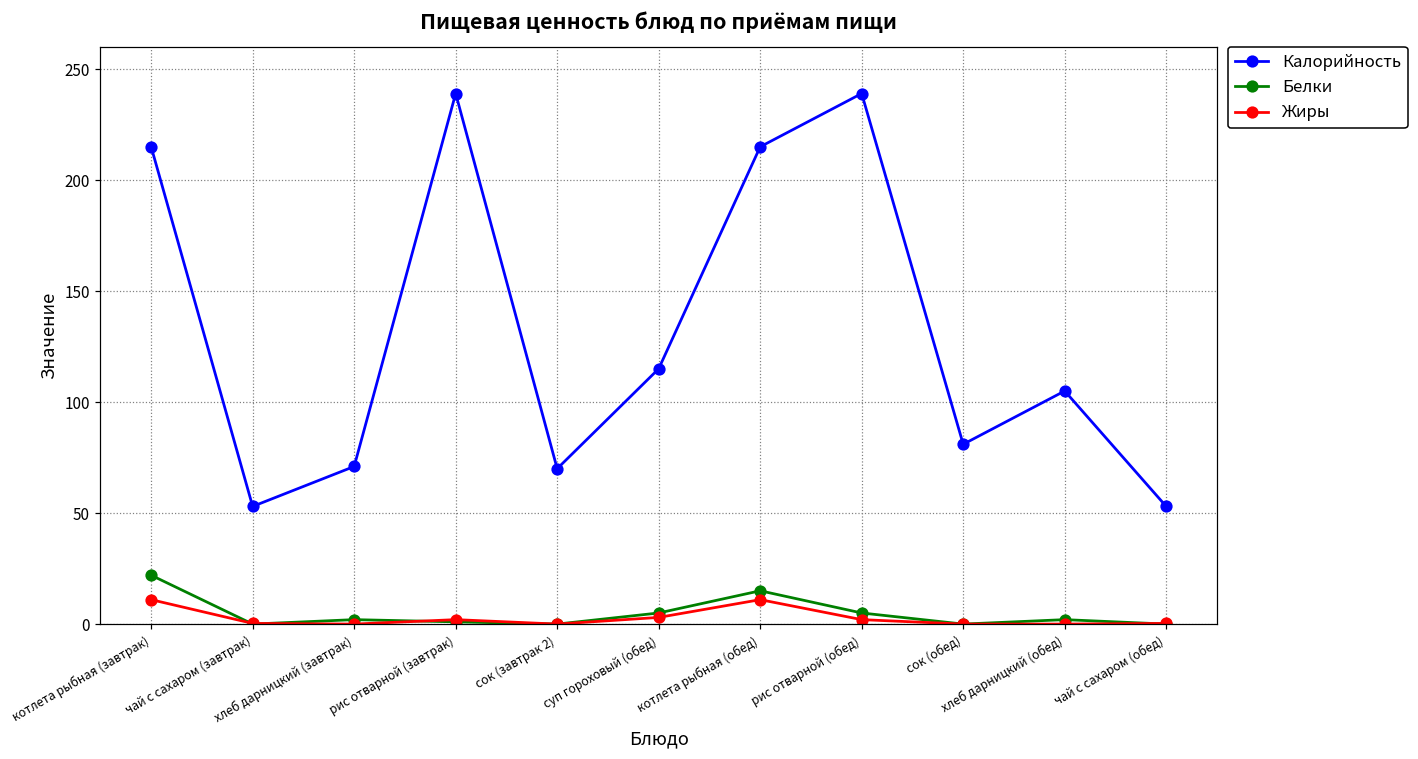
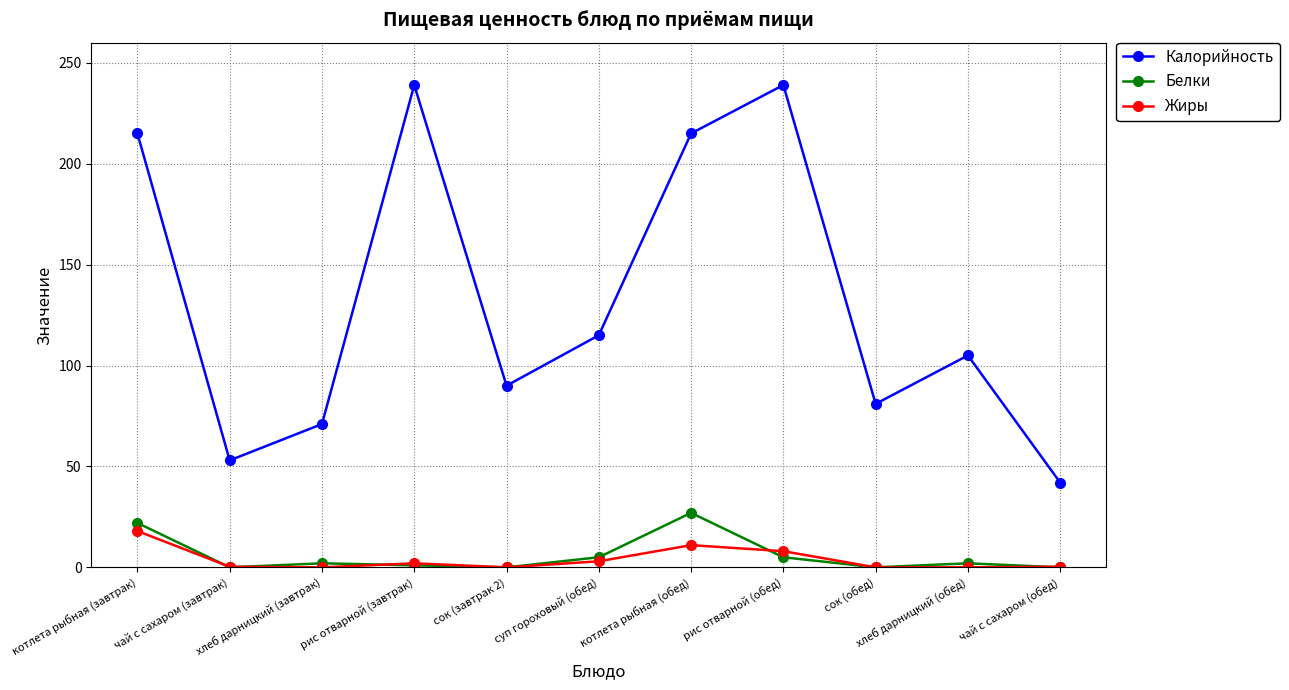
Жиры, котлета рыбная (завтрак): 11 -> 18
Калорийность, сок (завтрак 2): 70 -> 90
Белки, котлета рыбная (обед): 15 -> 27
Жиры, рис отварной (обед): 2 -> 8
Калорийность, чай с сахаром (обед): 53 -> 42
